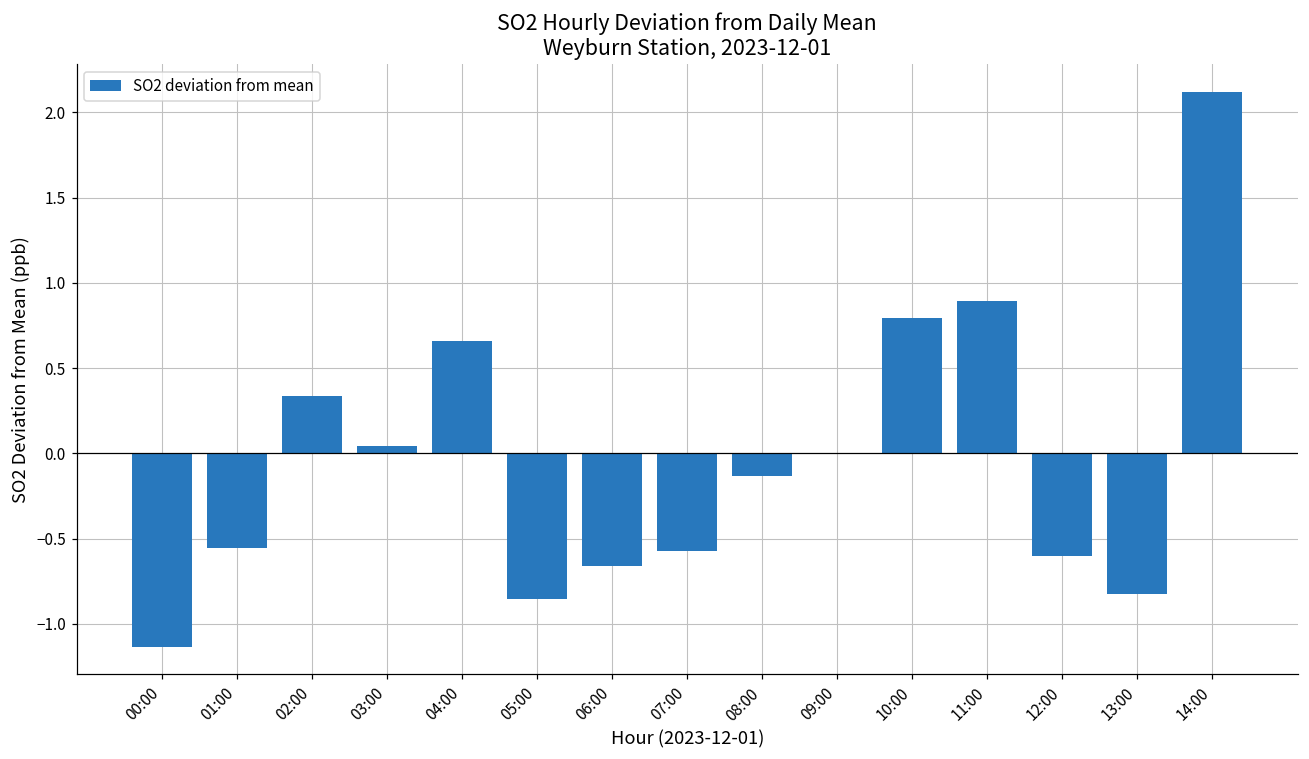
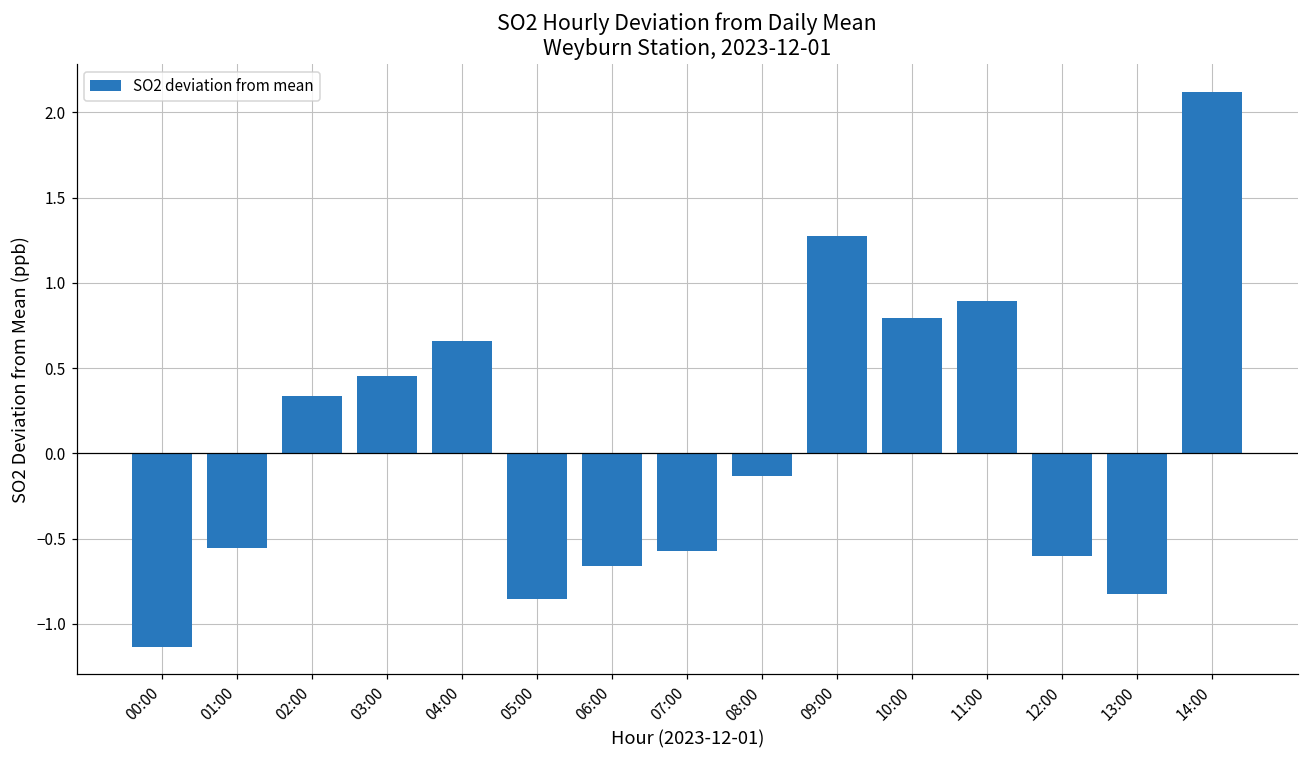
03:00: 0.04 -> 0.45
09:00: 0.00 -> 1.27
